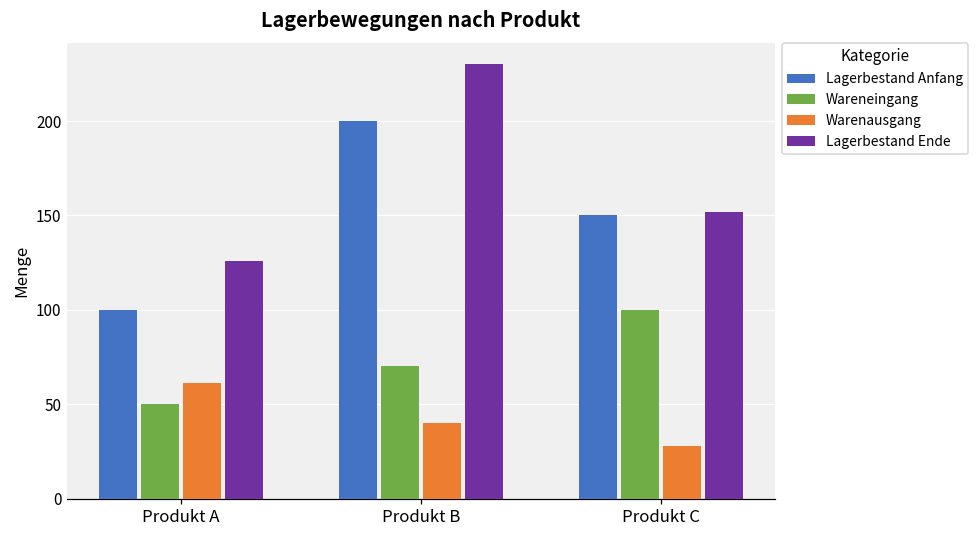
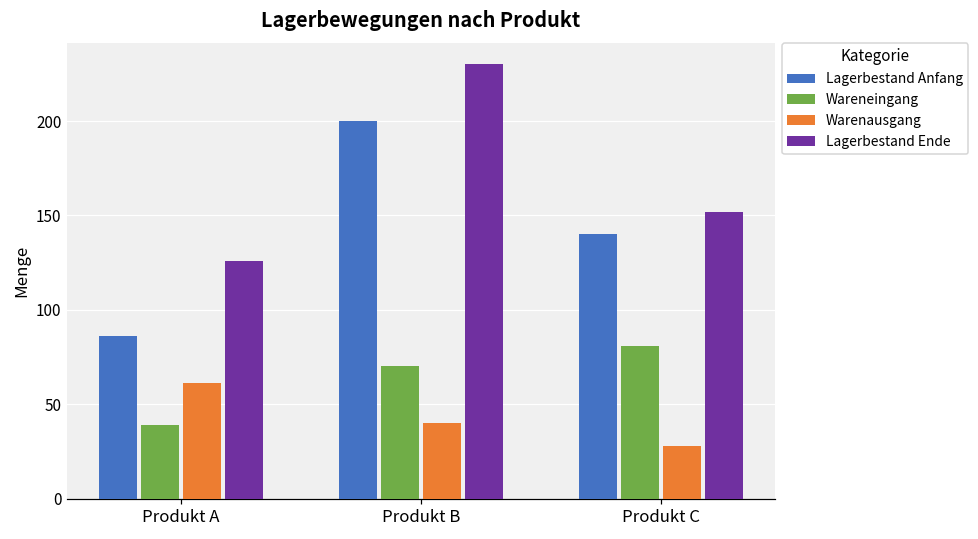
Lagerbestand Anfang, Produkt A: 100 -> 86
Wareneingang, Produkt A: 50 -> 39
Lagerbestand Anfang, Produkt C: 150 -> 140
Wareneingang, Produkt C: 100 -> 81
